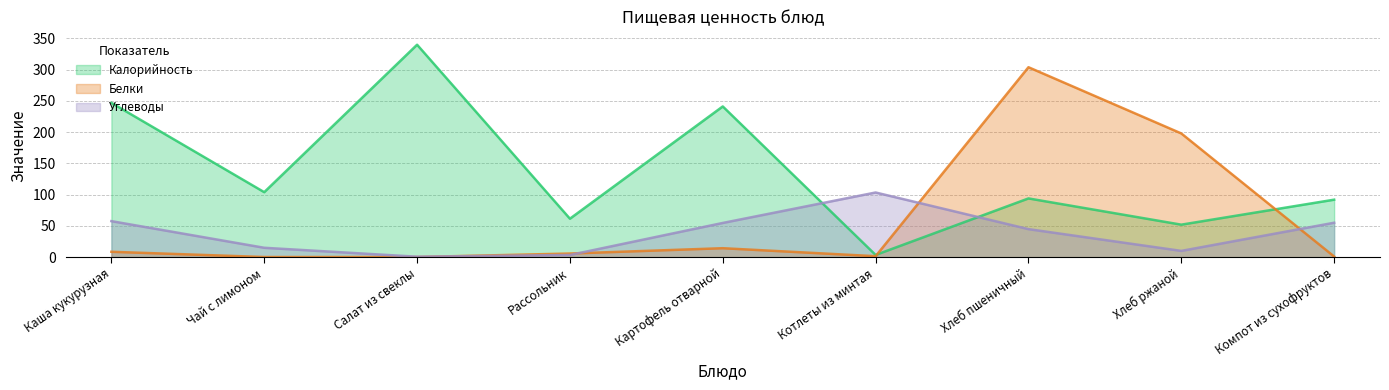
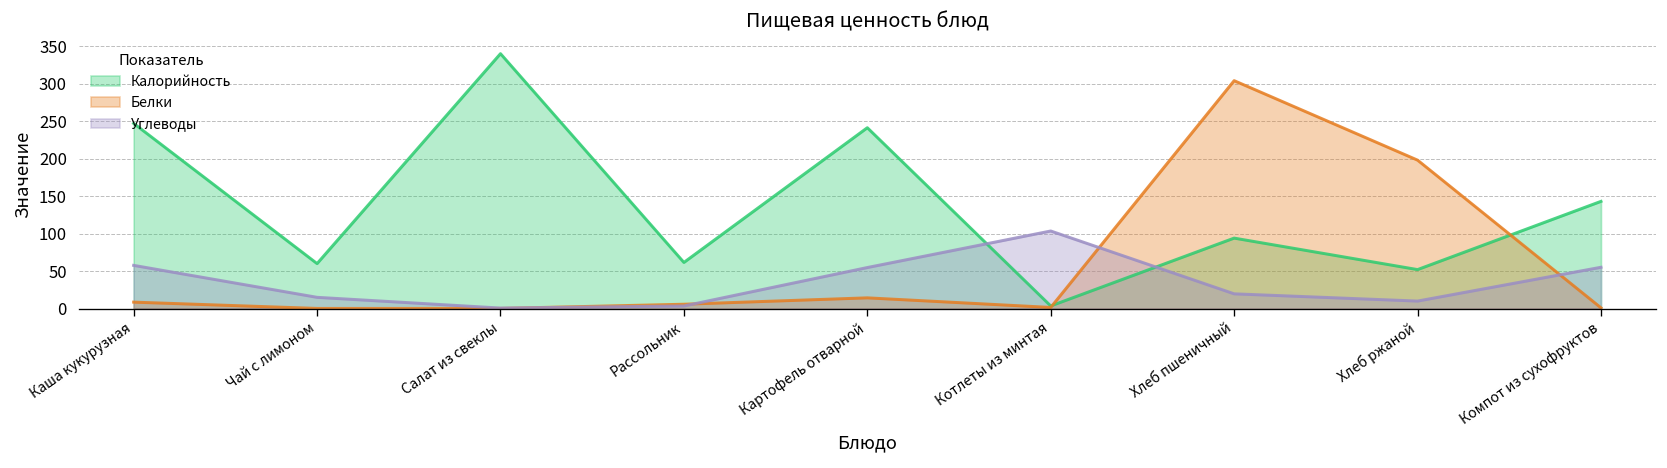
Калорийность, Чай с лимоном: 100 -> 60
Углеводы, Хлеб пшеничный: 40 -> 20
Калорийность, Компот из сухофруктов: 90 -> 140
